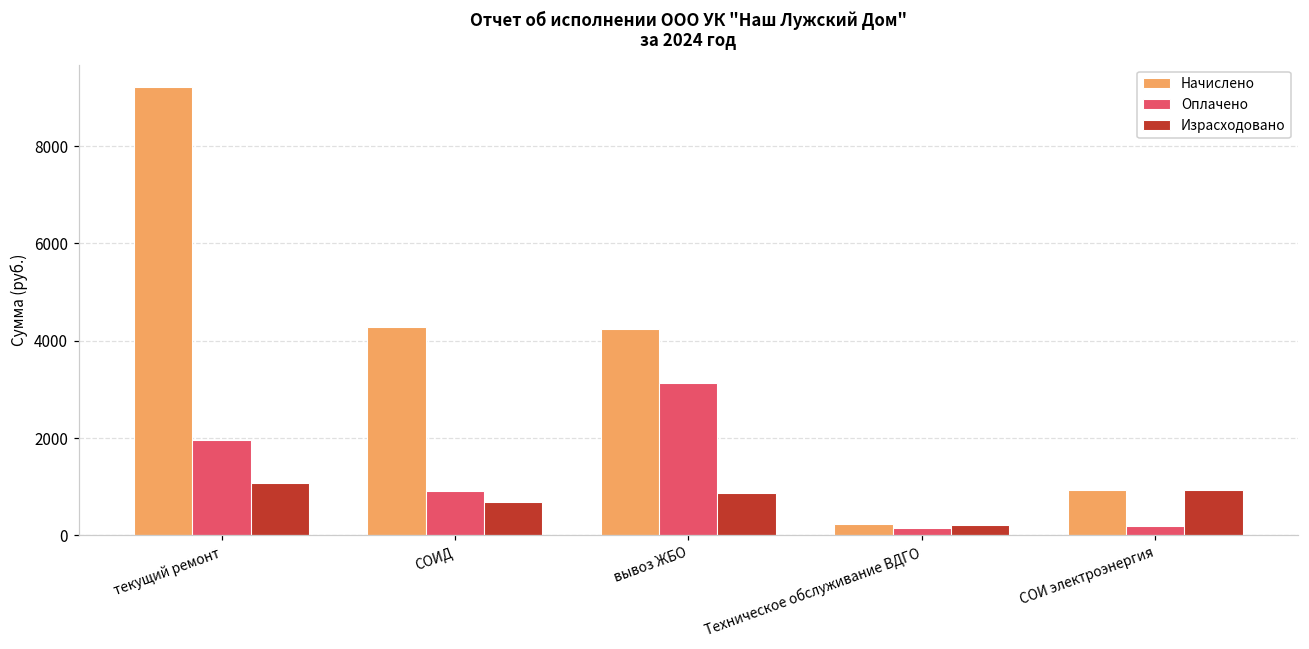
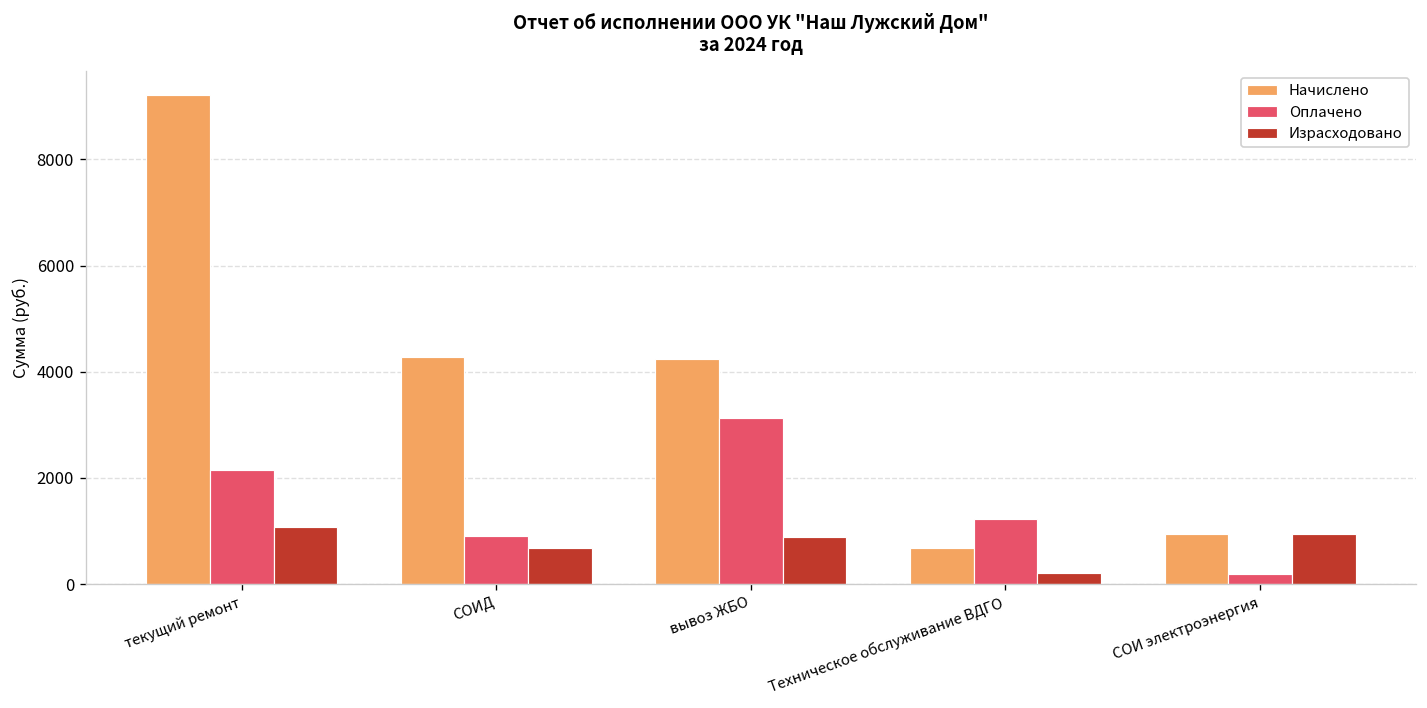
Оплачено, текущий ремонт: 2000 -> 2200
Начислено, Техническое обслуживание ВДГО: 200 -> 700
Оплачено, Техническое обслуживание ВДГО: 100 -> 1200
